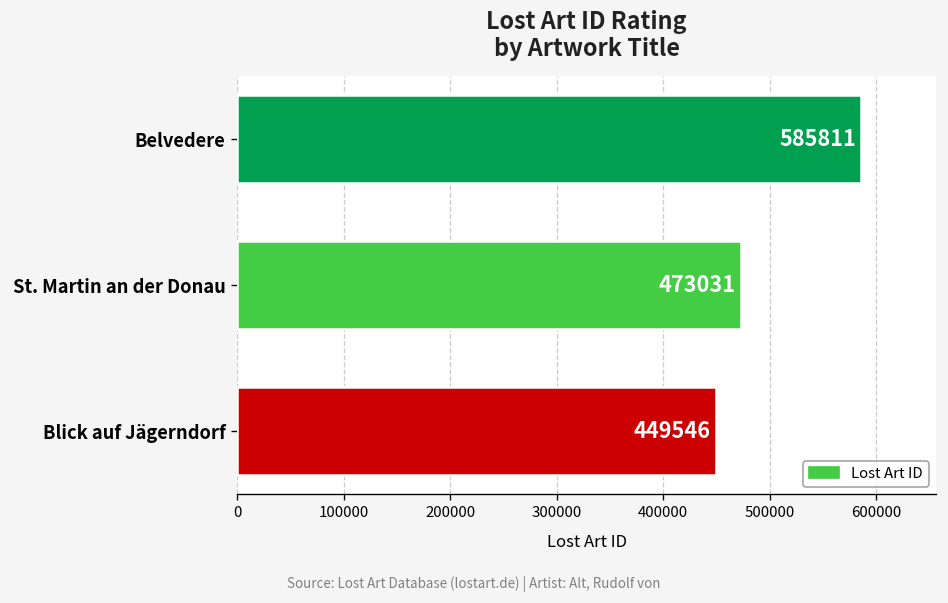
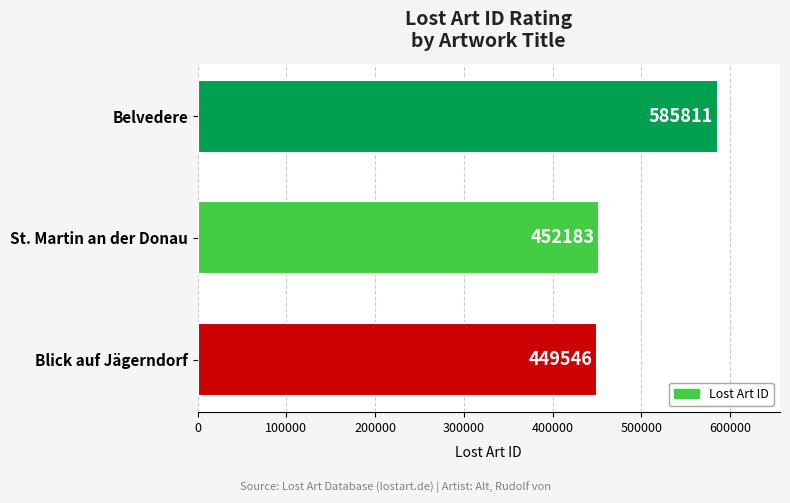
St. Martin an der Donau: 473031 -> 452183
